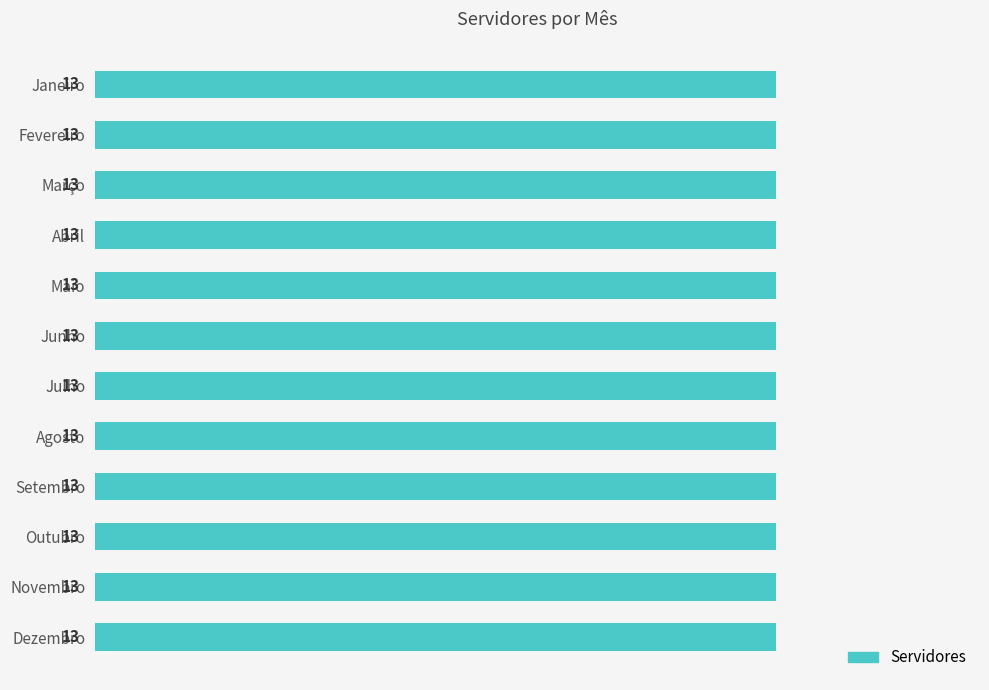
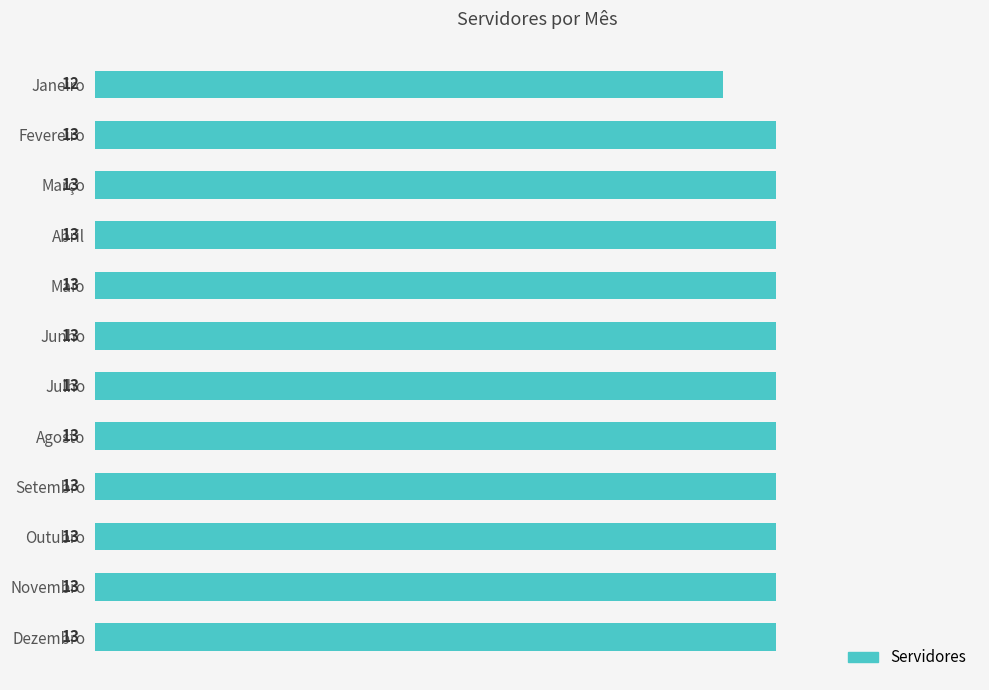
Janeiro: 13 -> 12
